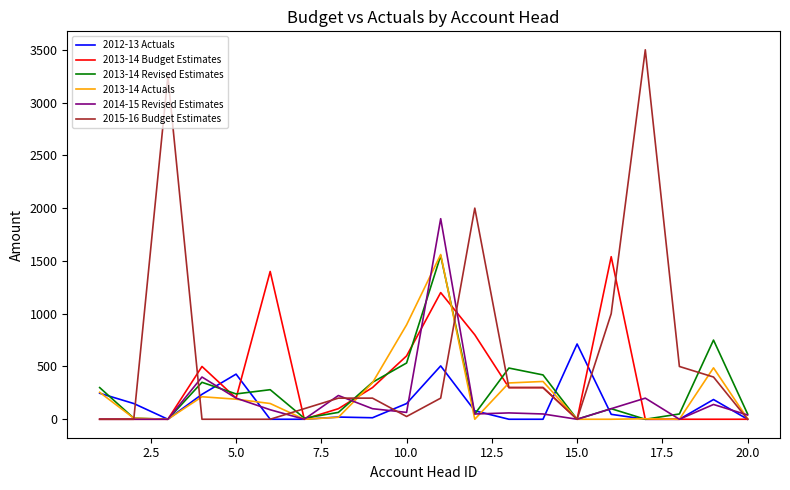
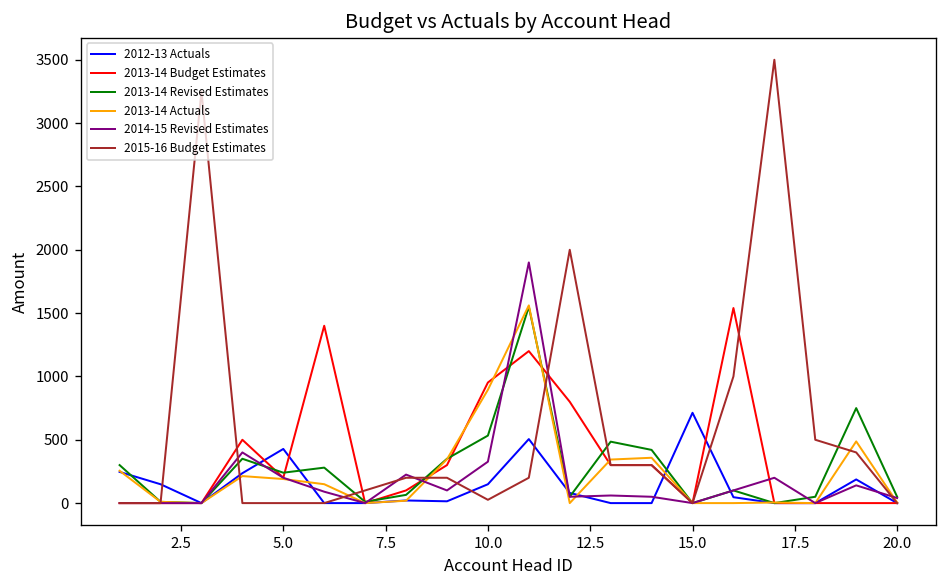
2013-14 Budget Estimates, 10.0: 600 -> 950
2014-15 Revised Estimates, 10.0: 70 -> 330
